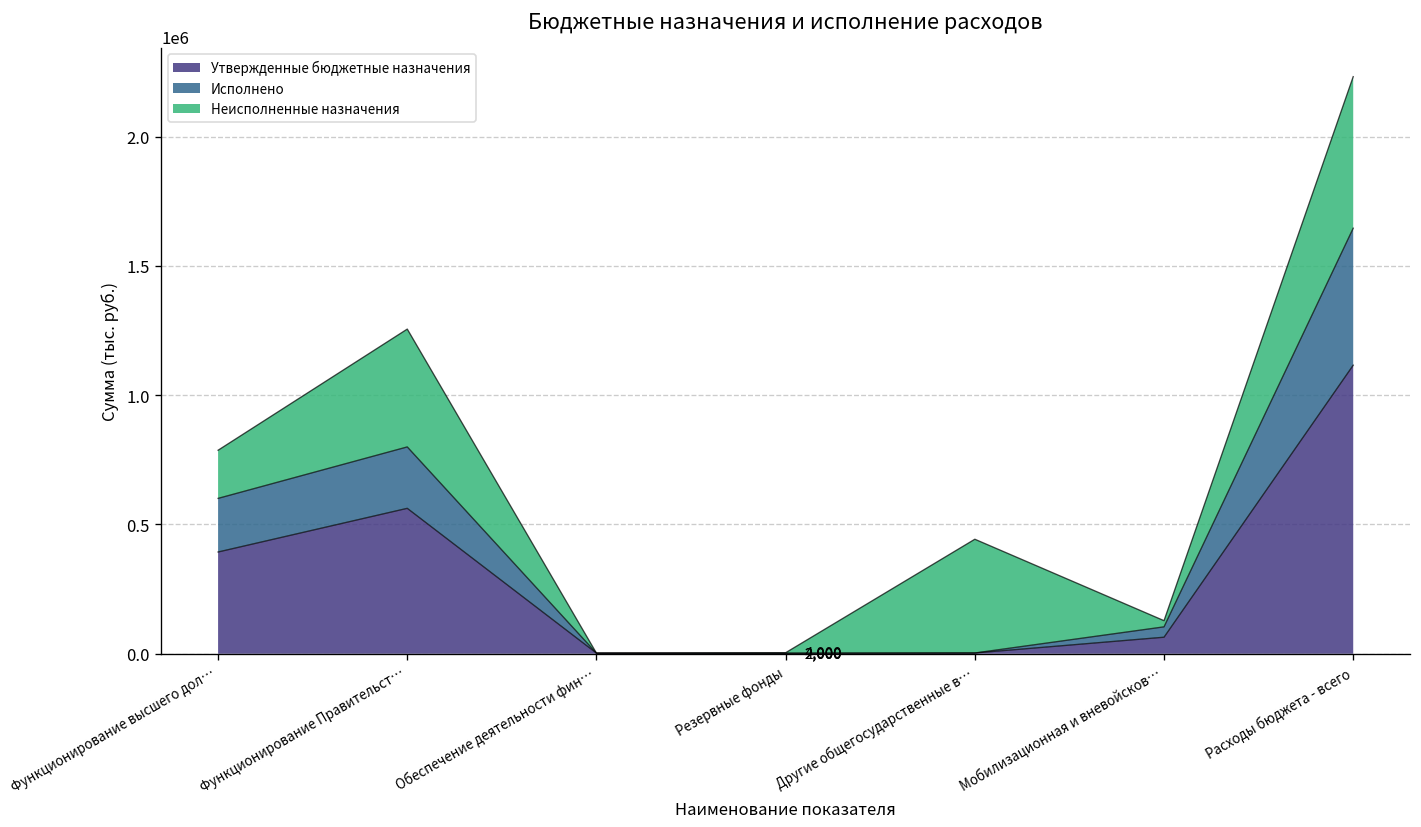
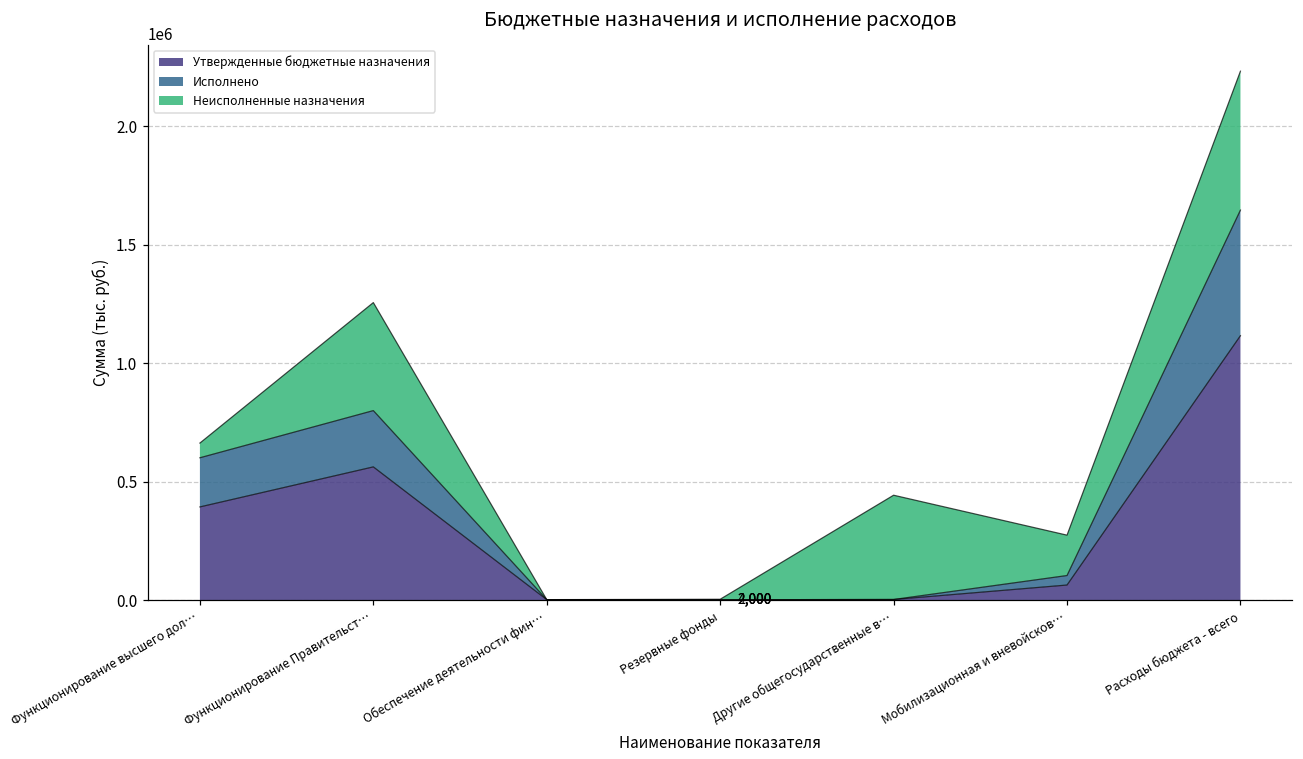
Неисполненные назначения, Функционирование высшего дол…: 190000 -> 60000
Неисполненные назначения, Мобилизационная и вневойсков…: 20000 -> 170000
